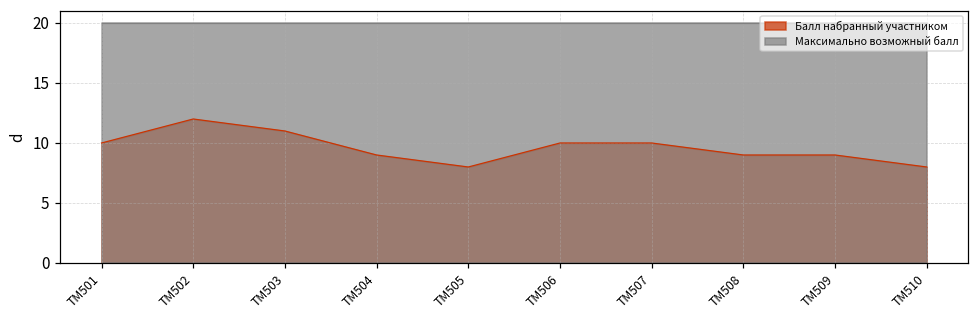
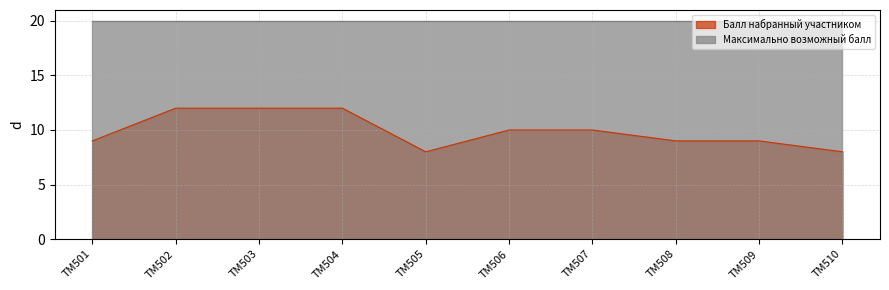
Балл набранный участником, ТМ501: 10 -> 9
Балл набранный участником, ТМ503: 11 -> 12
Балл набранный участником, ТМ504: 9 -> 12
